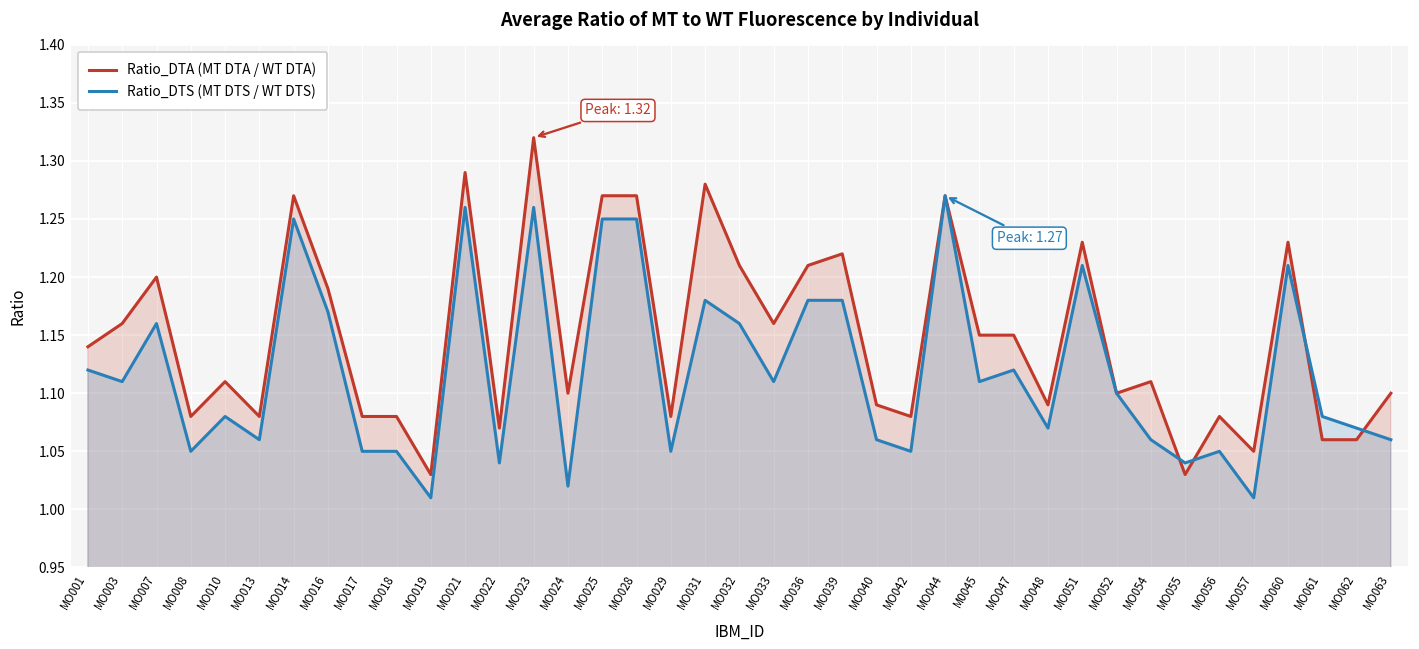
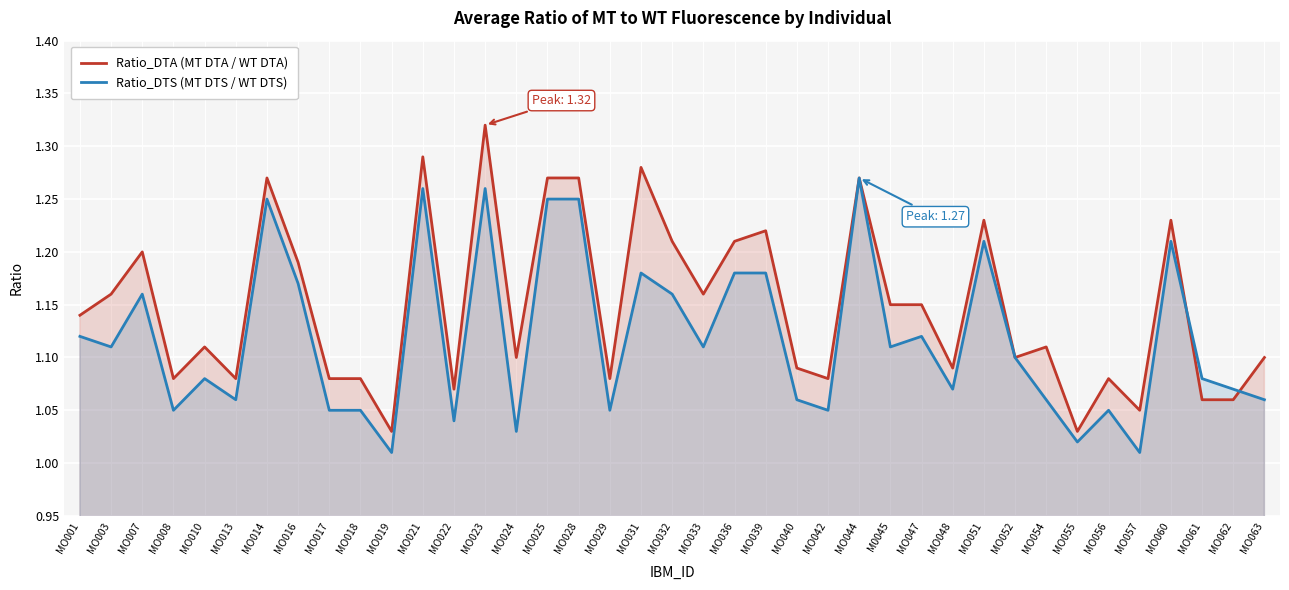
Ratio_DTS (MT DTS / WT DTS), MO024: 1.02 -> 1.03
Ratio_DTS (MT DTS / WT DTS), MO055: 1.04 -> 1.02
